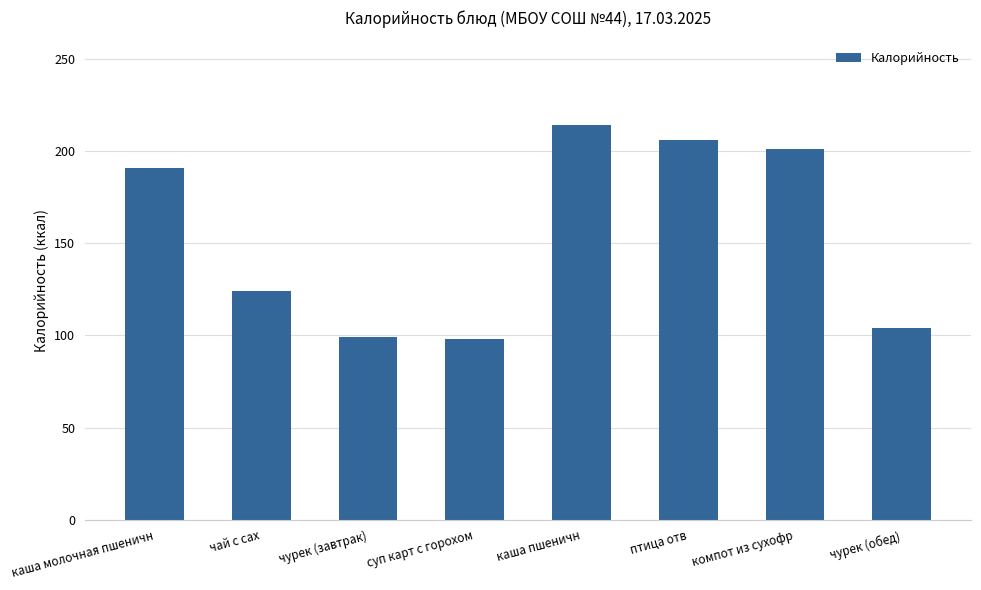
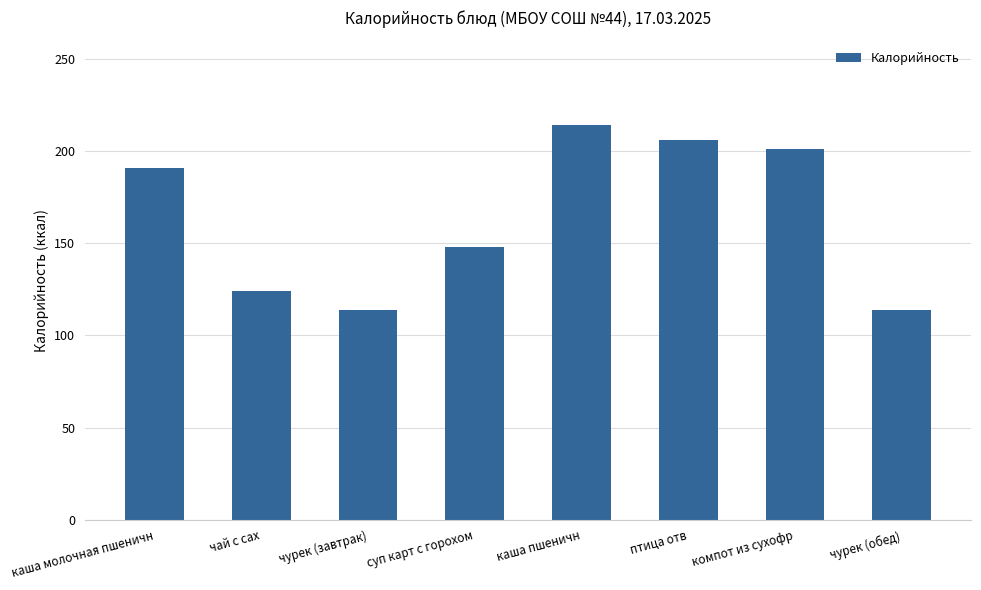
чурек (завтрак): 99 -> 114
суп карт с горохом: 98 -> 148
чурек (обед): 104 -> 114
